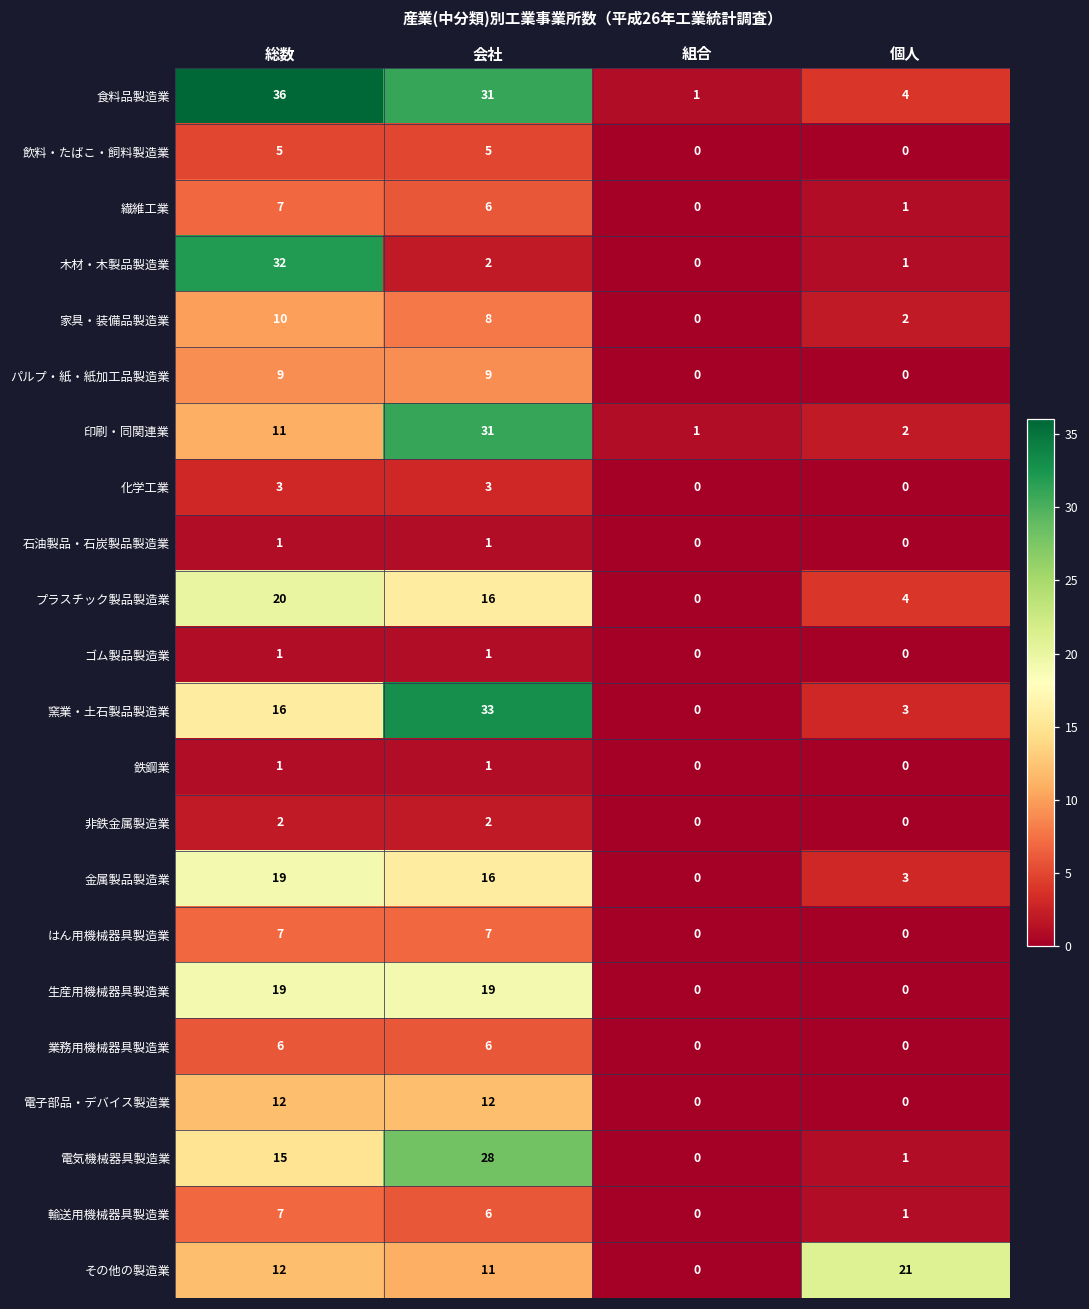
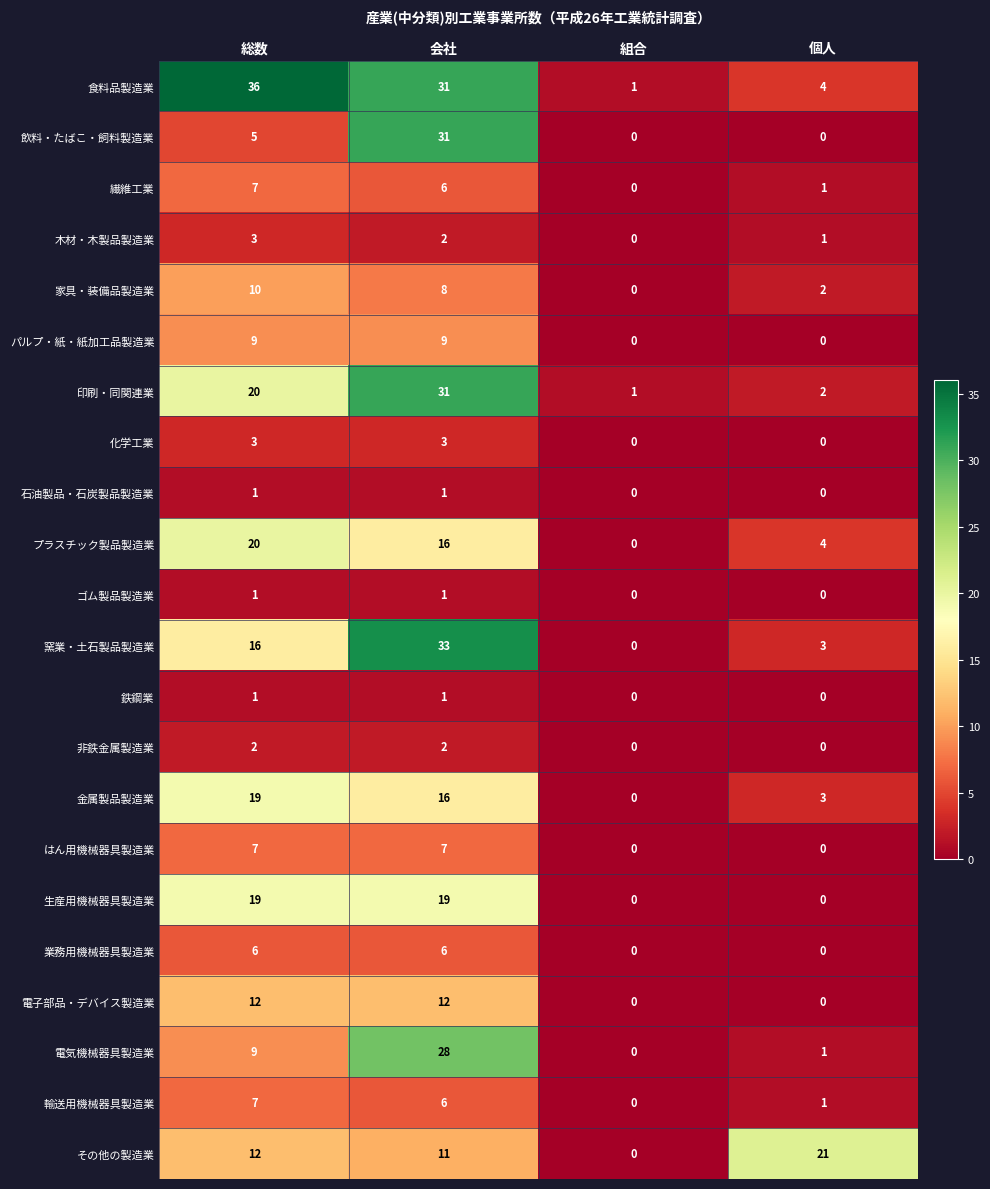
飲料・たばこ・飼料製造業, 会社: 5 -> 31
木材・木製品製造業, 総数: 32 -> 3
印刷・同関連業, 総数: 11 -> 20
電気機械器具製造業, 総数: 15 -> 9
